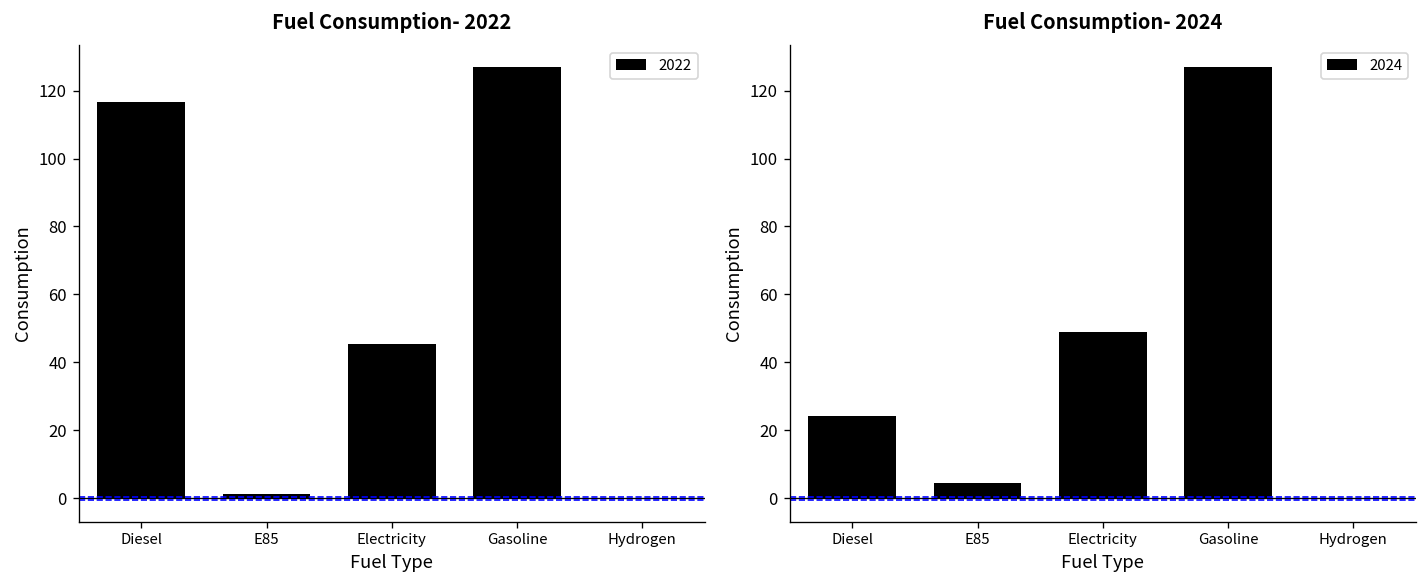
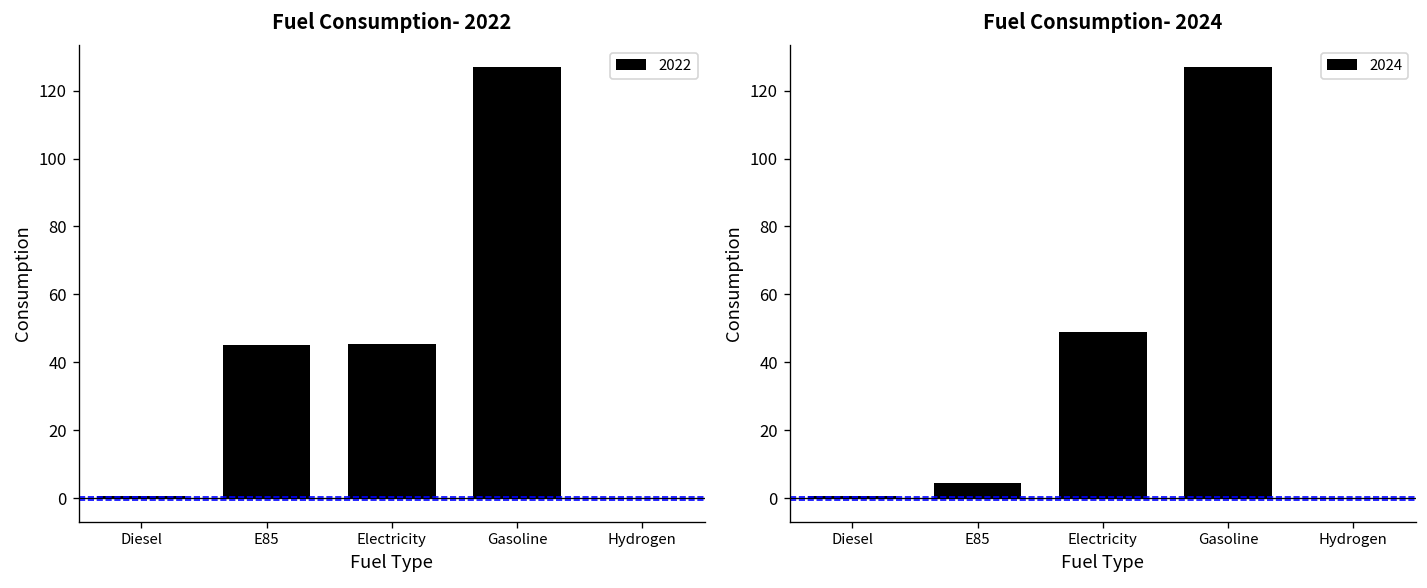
Fuel Consumption- 2022, Diesel: 116 -> 1
Fuel Consumption- 2022, E85: 1 -> 45
Fuel Consumption- 2024, Diesel: 24 -> 1
